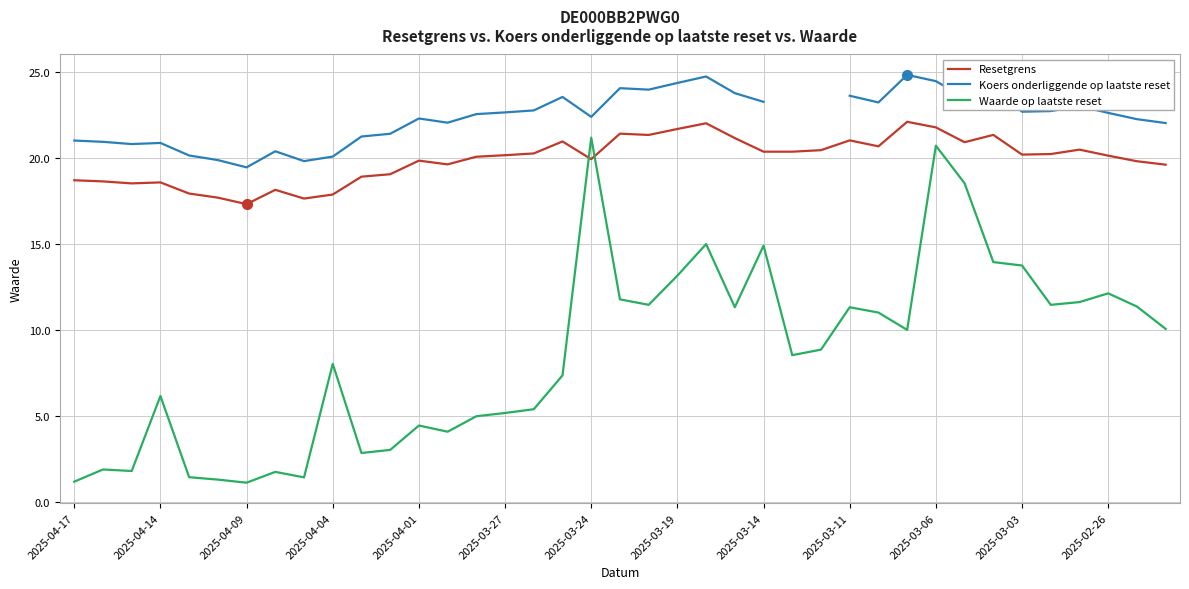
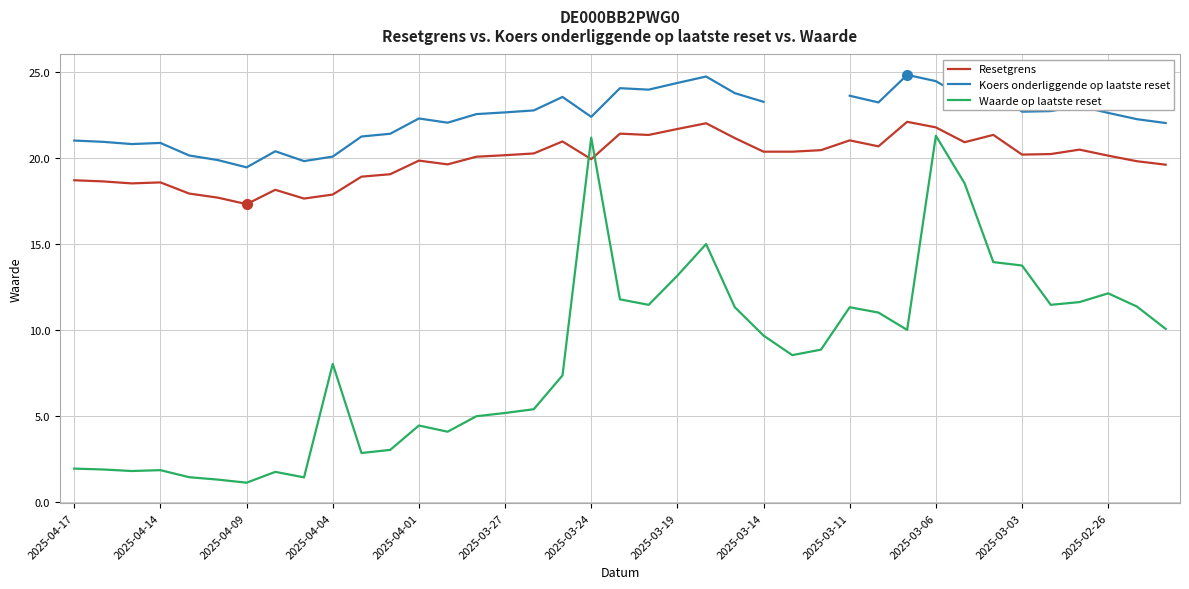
Waarde op laatste reset, 2025-04-17: 1.2 -> 1.9
Waarde op laatste reset, 2025-04-14: 6.2 -> 1.8
Waarde op laatste reset, 2025-03-14: 14.9 -> 9.7
Waarde op laatste reset, 2025-03-06: 20.7 -> 21.3
